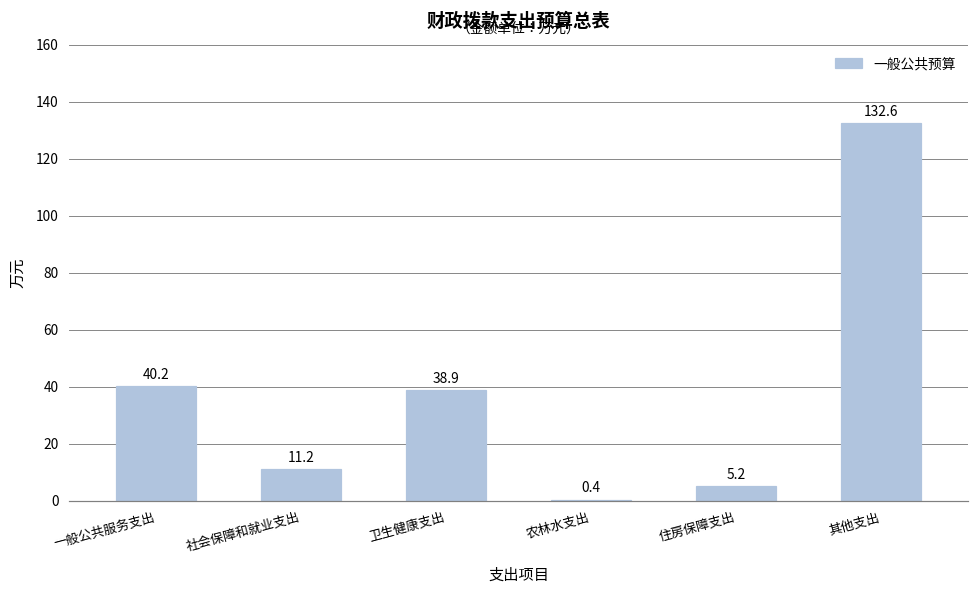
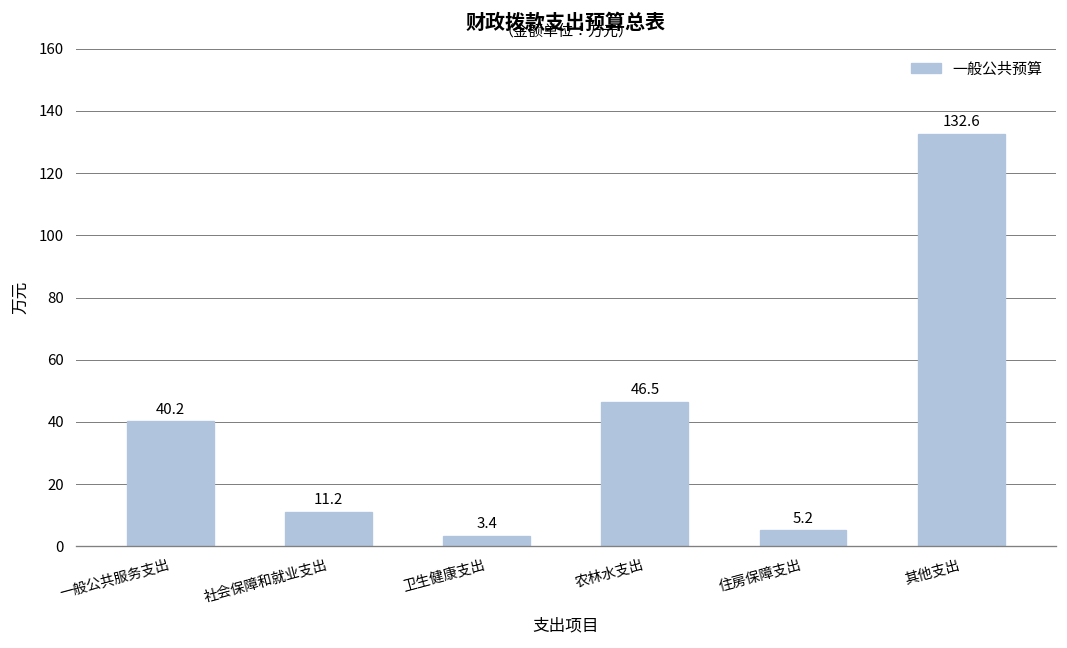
卫生健康支出: 38.9 -> 3.4
农林水支出: 0.4 -> 46.5
